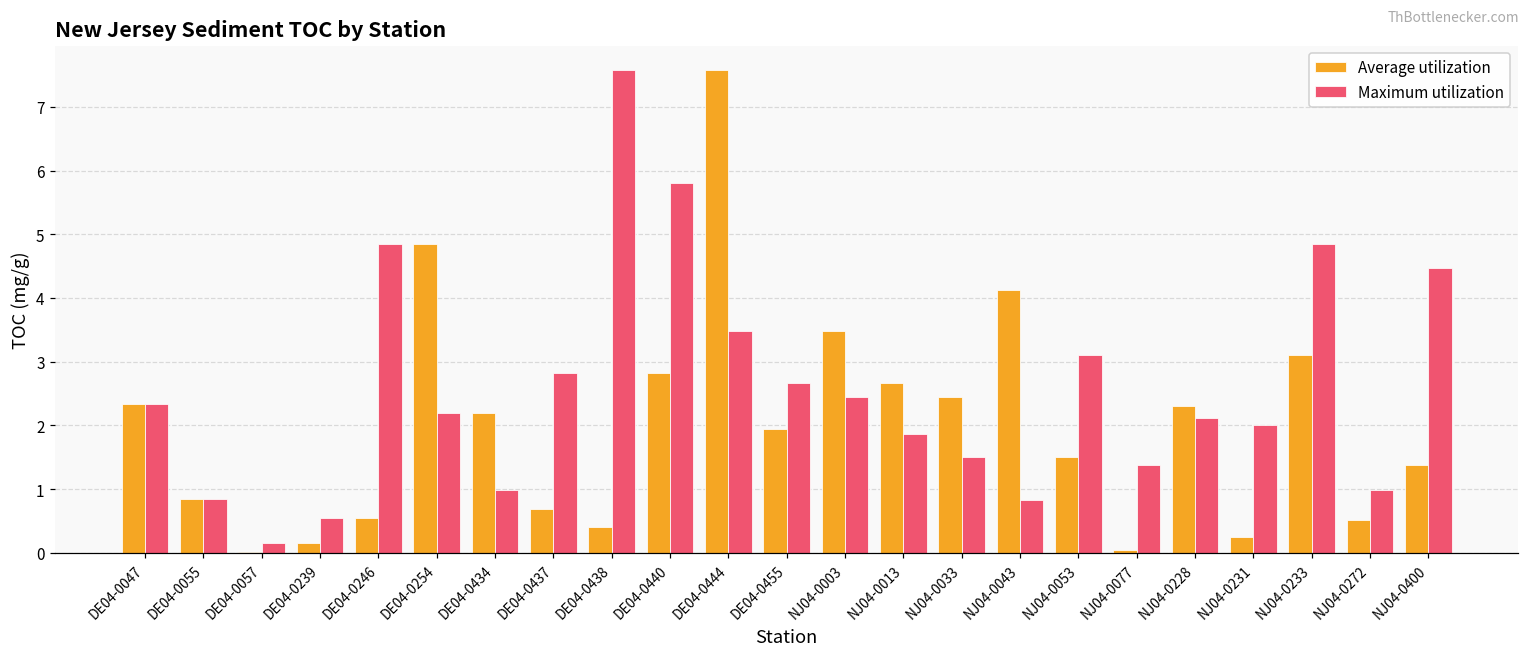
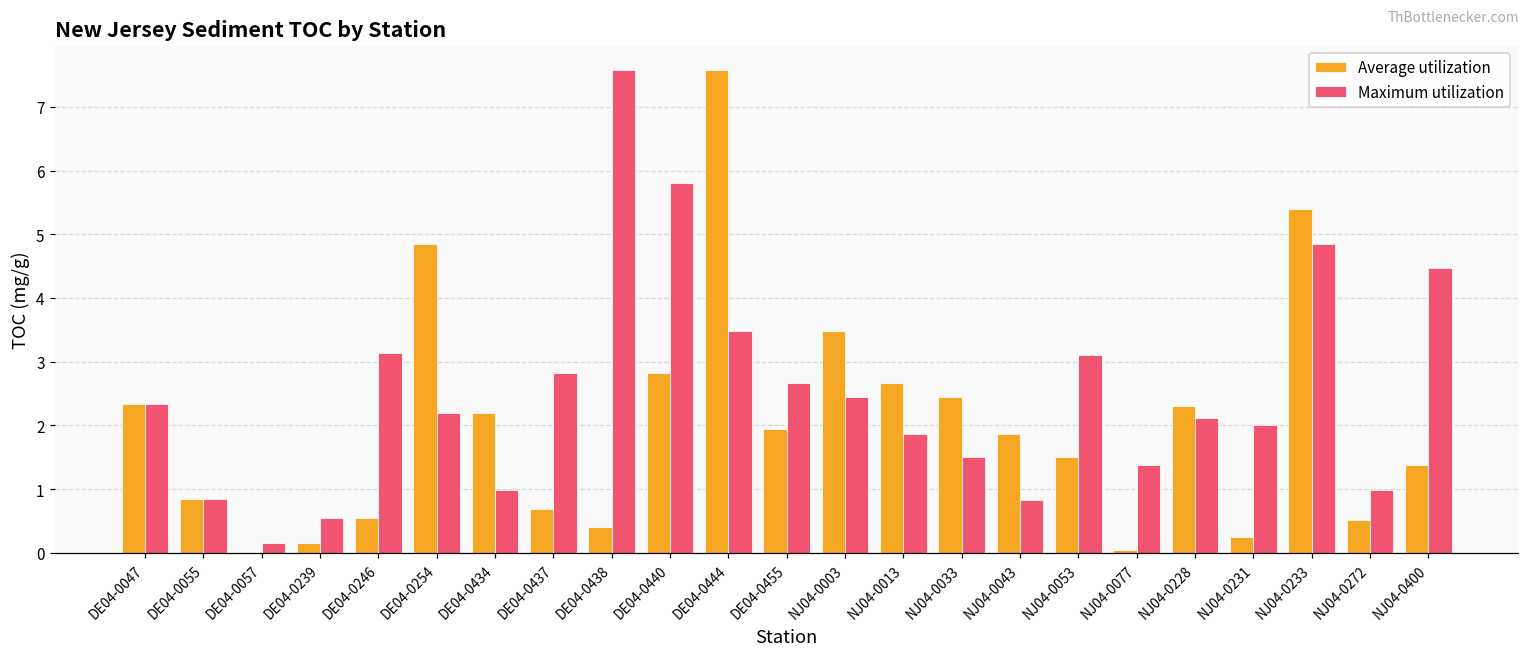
Maximum utilization, DE04-0246: 4.9 -> 3.1
Average utilization, NJ04-0043: 4.1 -> 1.9
Average utilization, NJ04-0233: 3.1 -> 5.4
